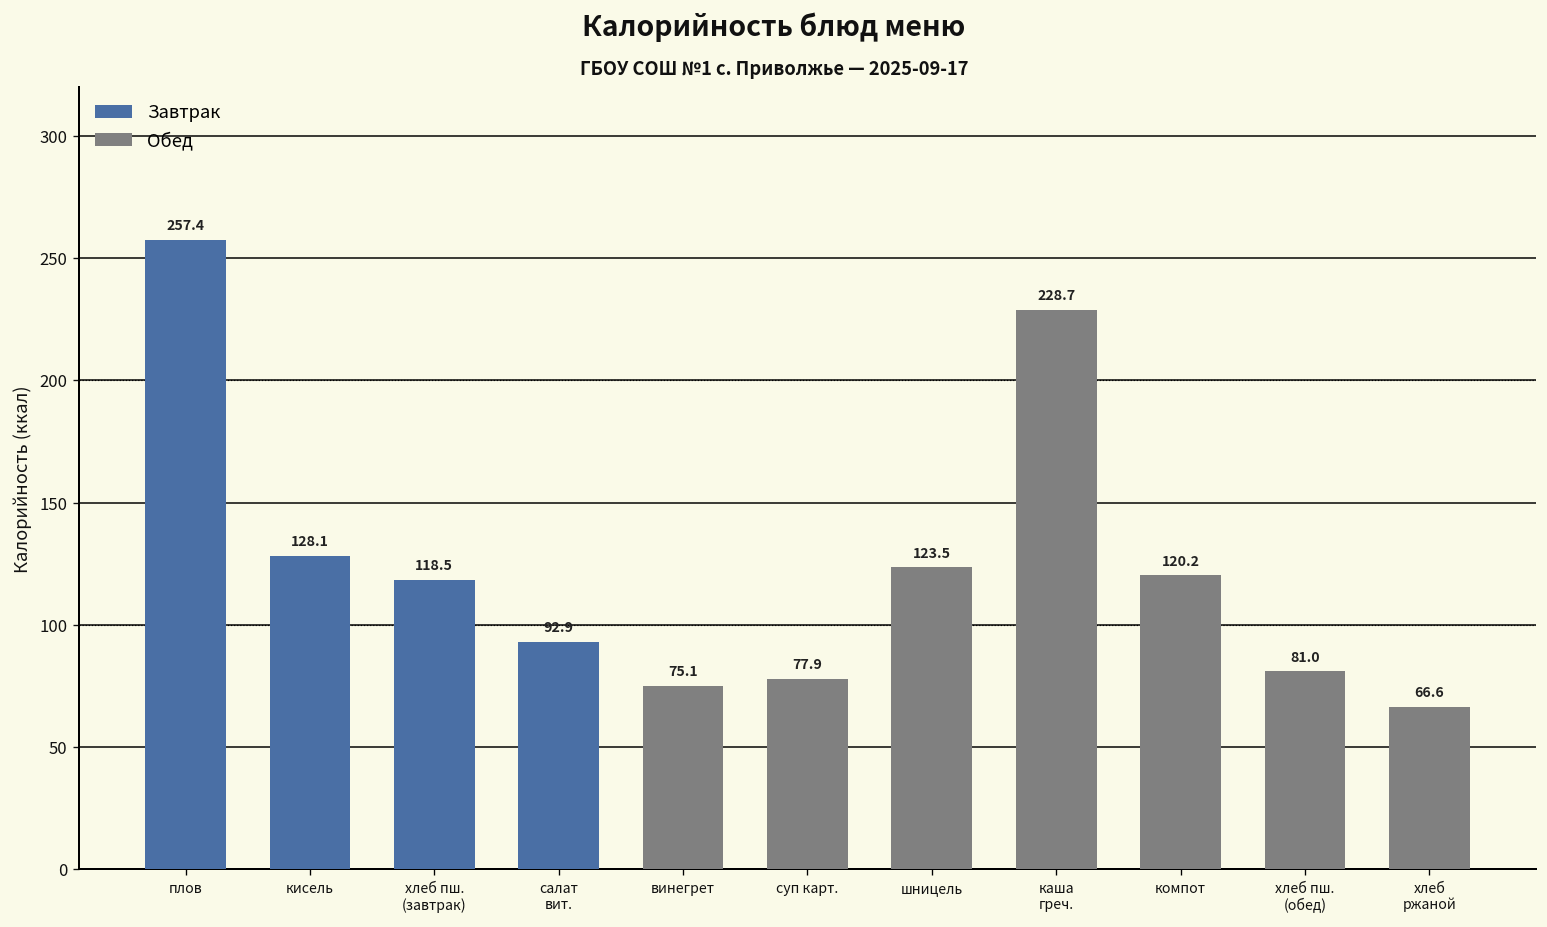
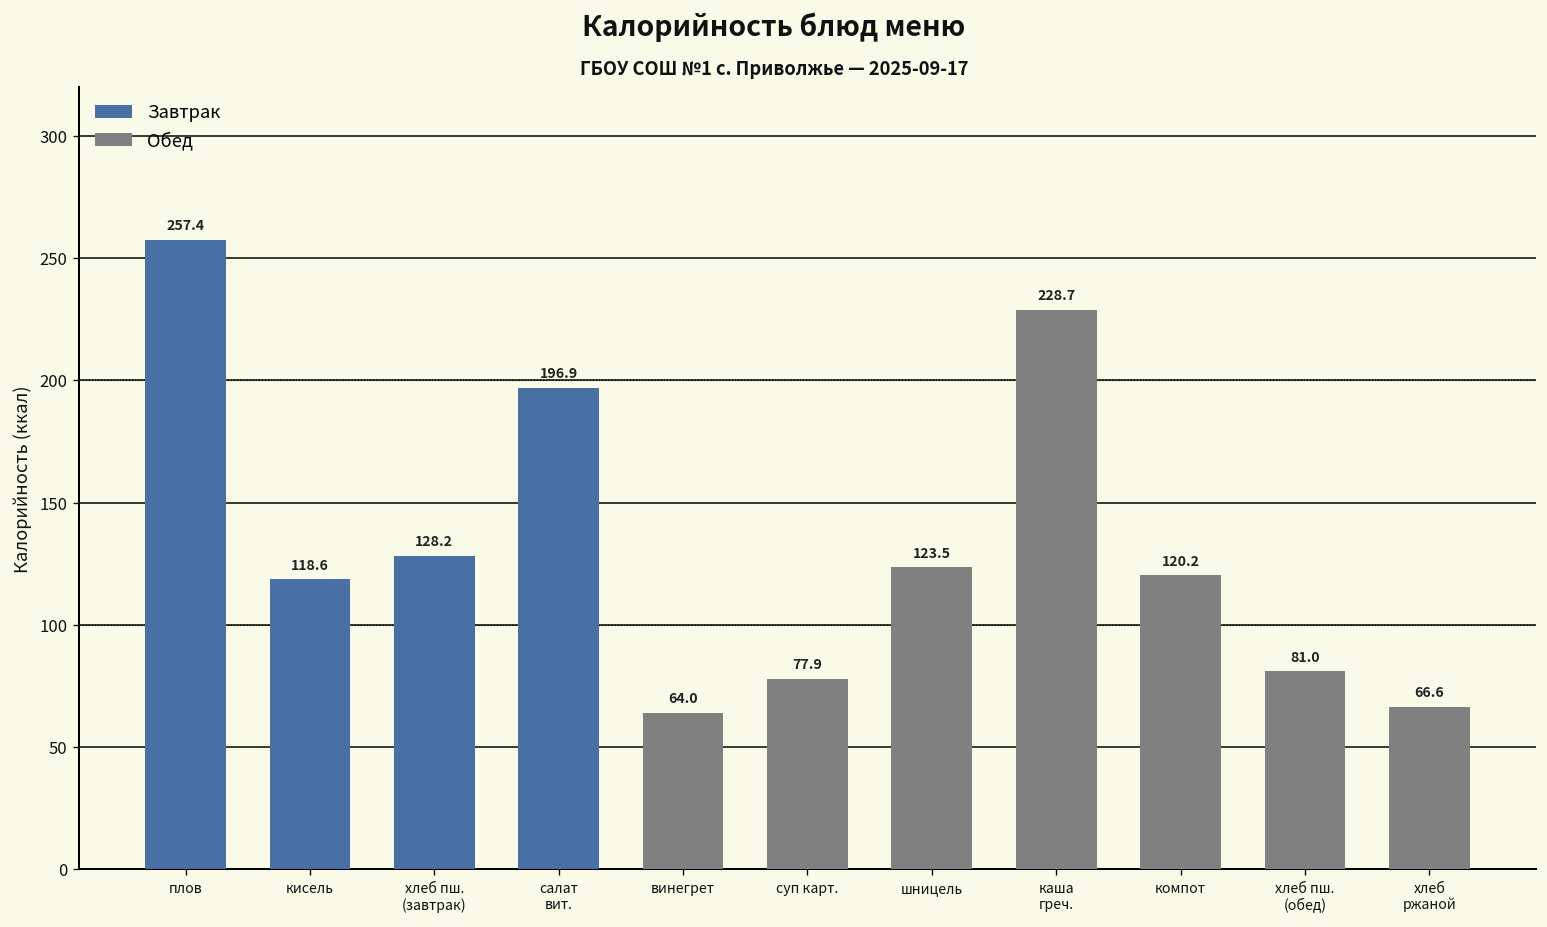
Завтрак, кисель: 128.1 -> 118.6
Завтрак, хлеб пш. (завтрак): 118.5 -> 128.2
Завтрак, салат вит.: 92.9 -> 196.9
Обед, винегрет: 75.1 -> 64.0
